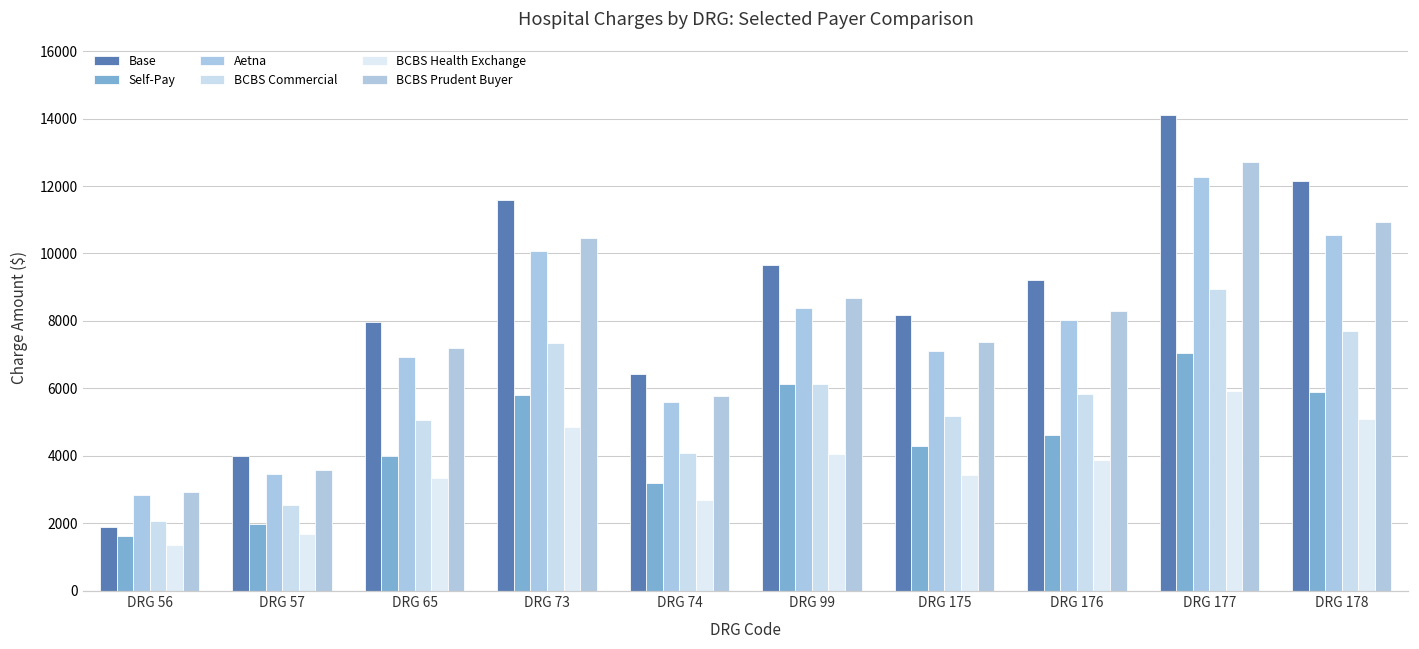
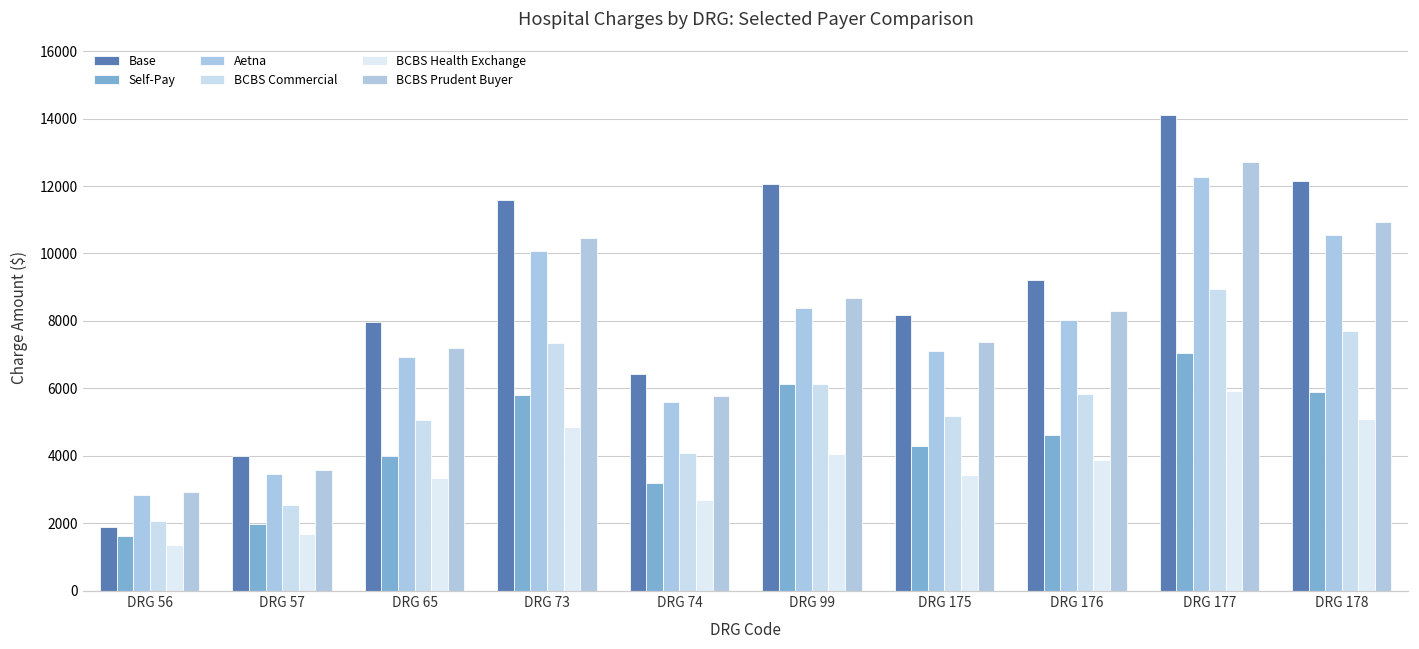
Base, DRG 99: 9600 -> 12000
